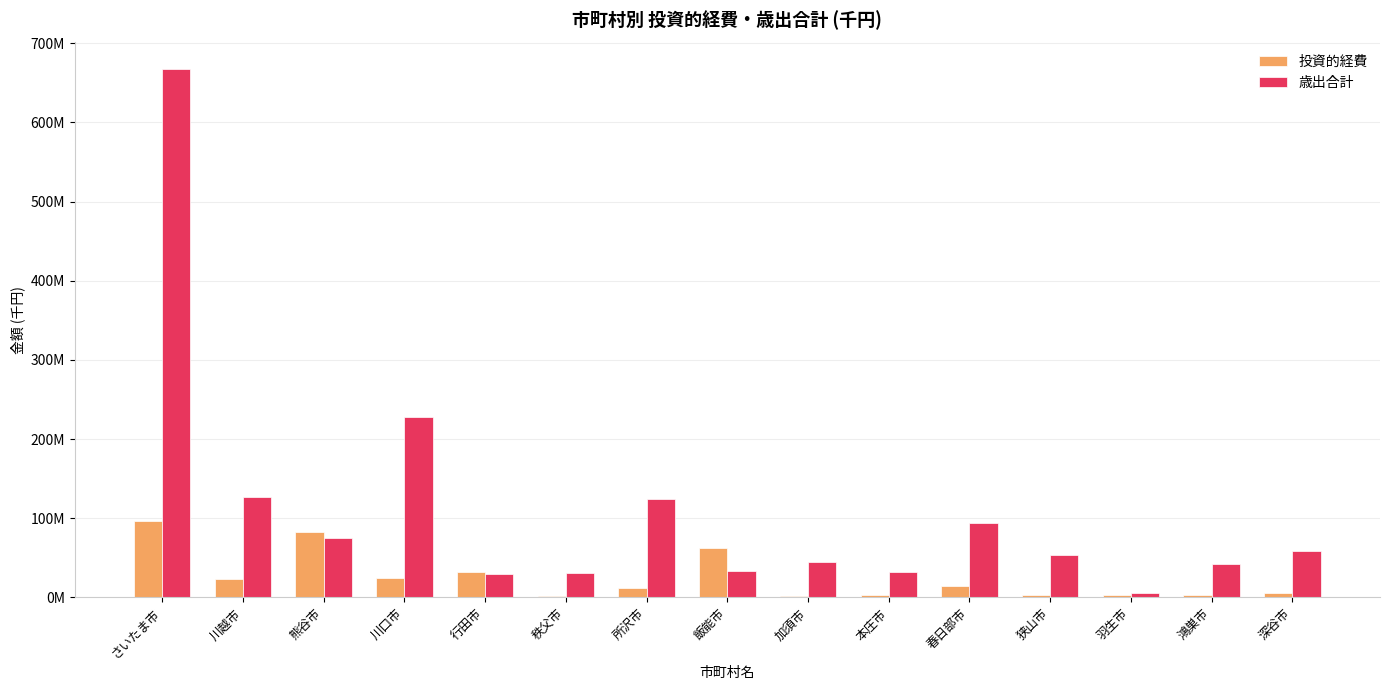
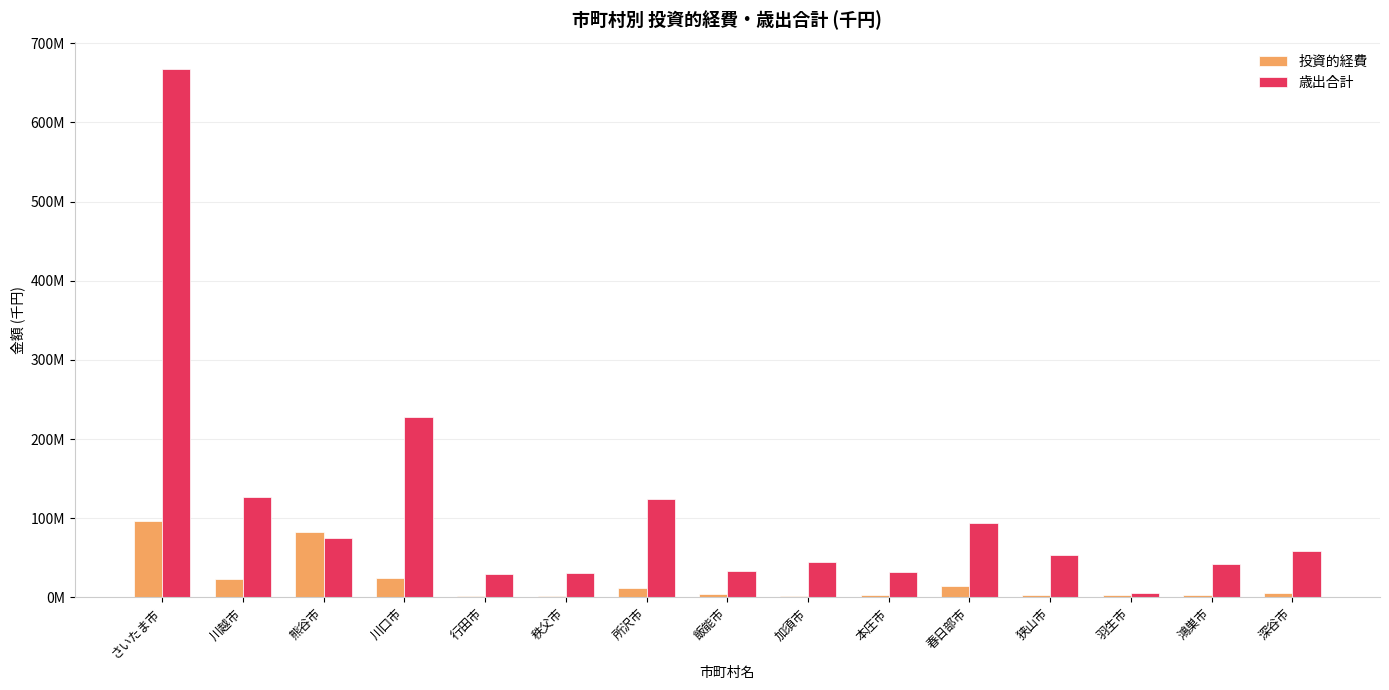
投資的経費, 行田市: 30000000 -> 0
投資的経費, 飯能市: 60000000 -> 0
